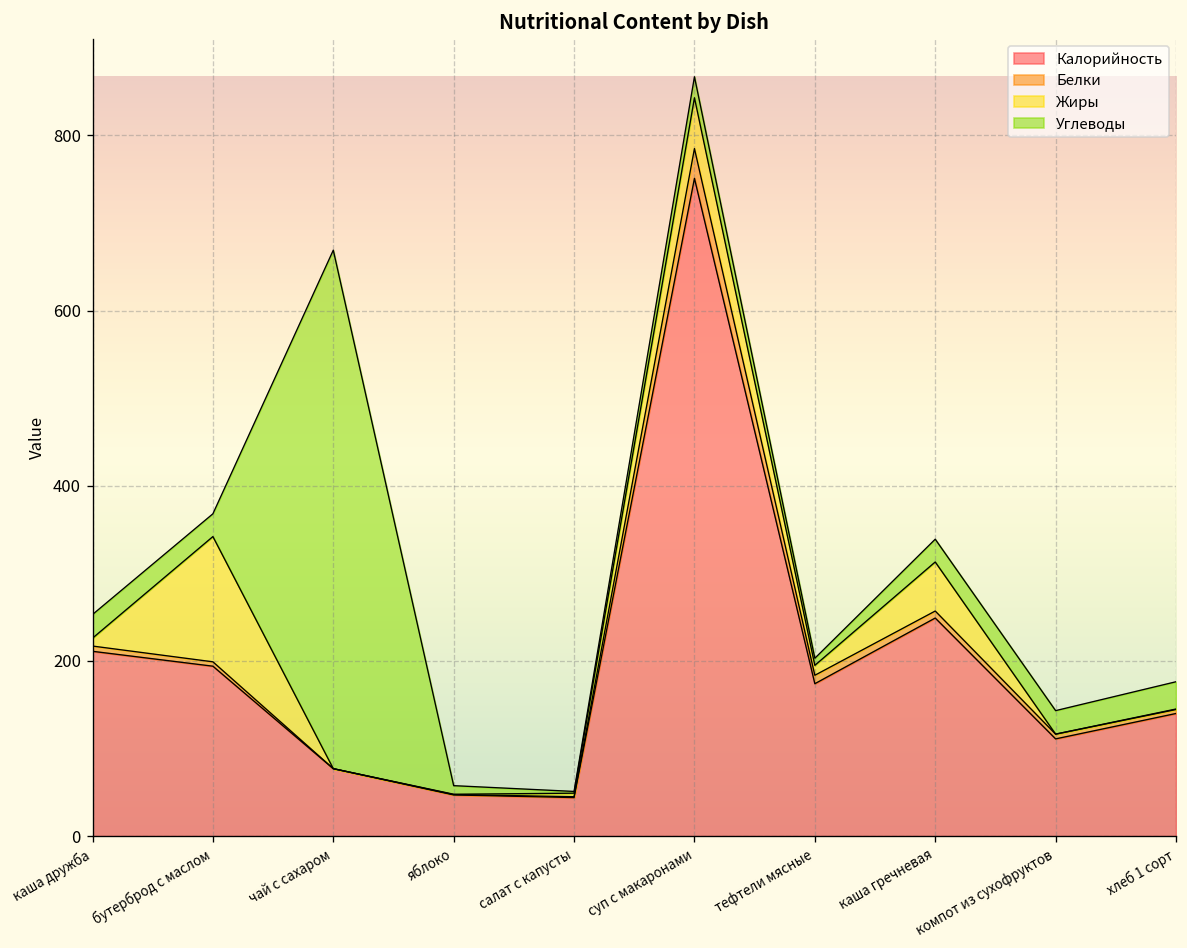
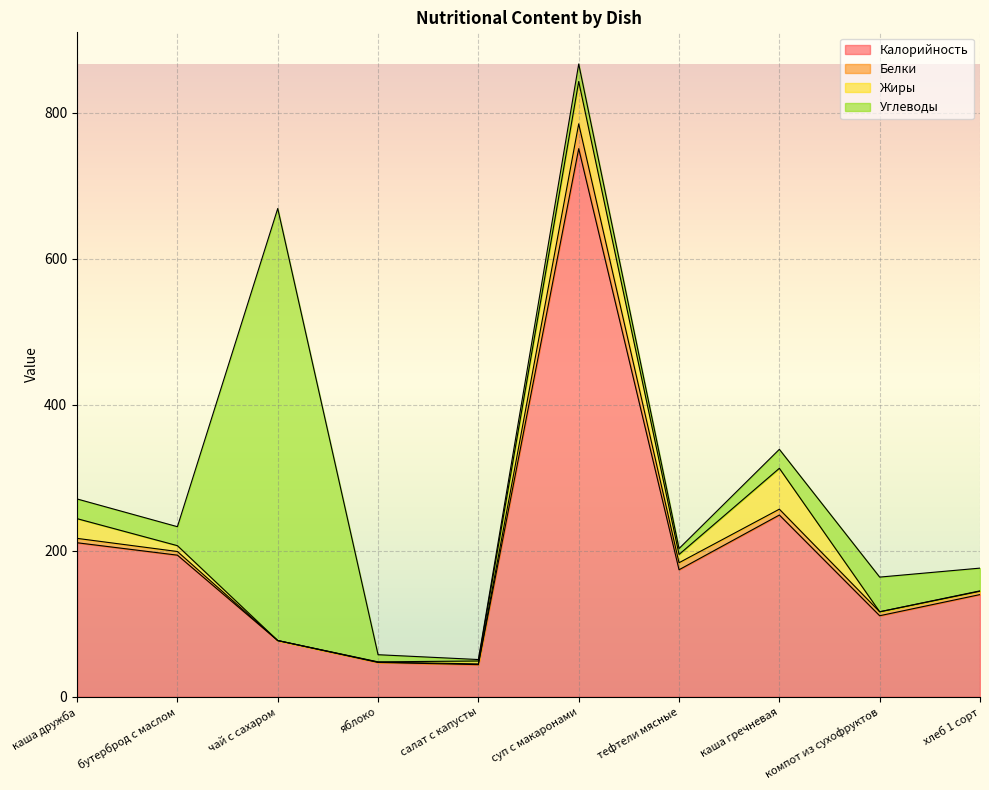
Жиры, каша дружба: 10 -> 30
Жиры, бутерброд с маслом: 140 -> 10
Углеводы, компот из сухофруктов: 30 -> 50
